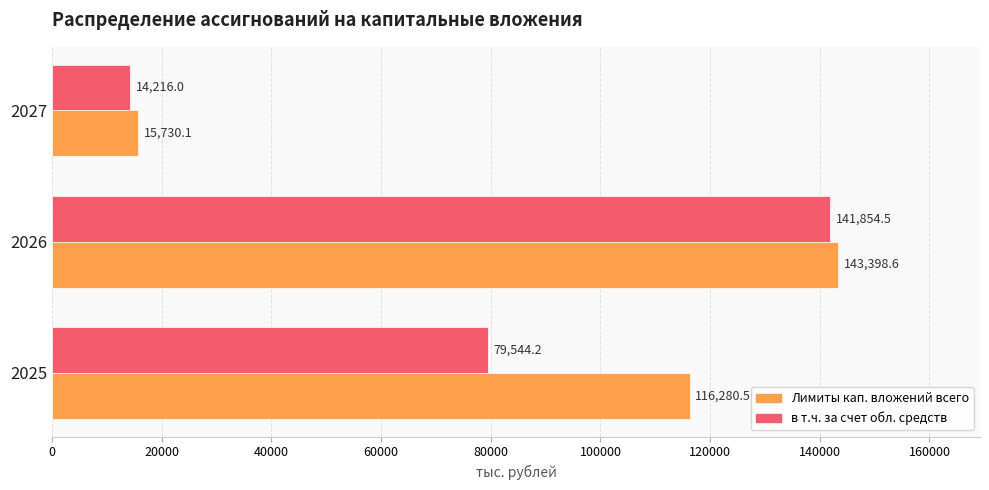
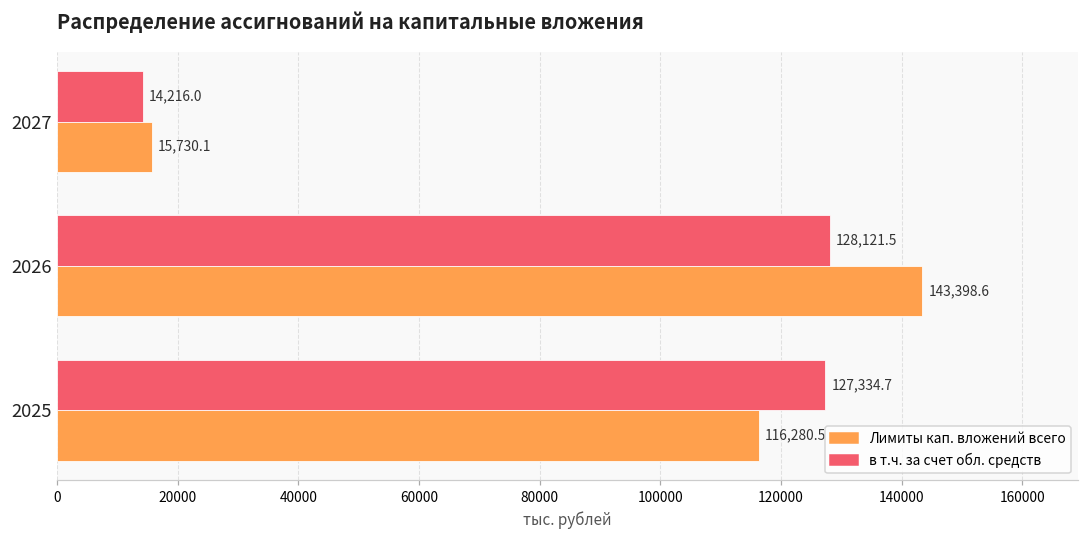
в т.ч. за счет обл. средств, 2026: 141,854.5 -> 128,121.5
в т.ч. за счет обл. средств, 2025: 79,544.2 -> 127,334.7
